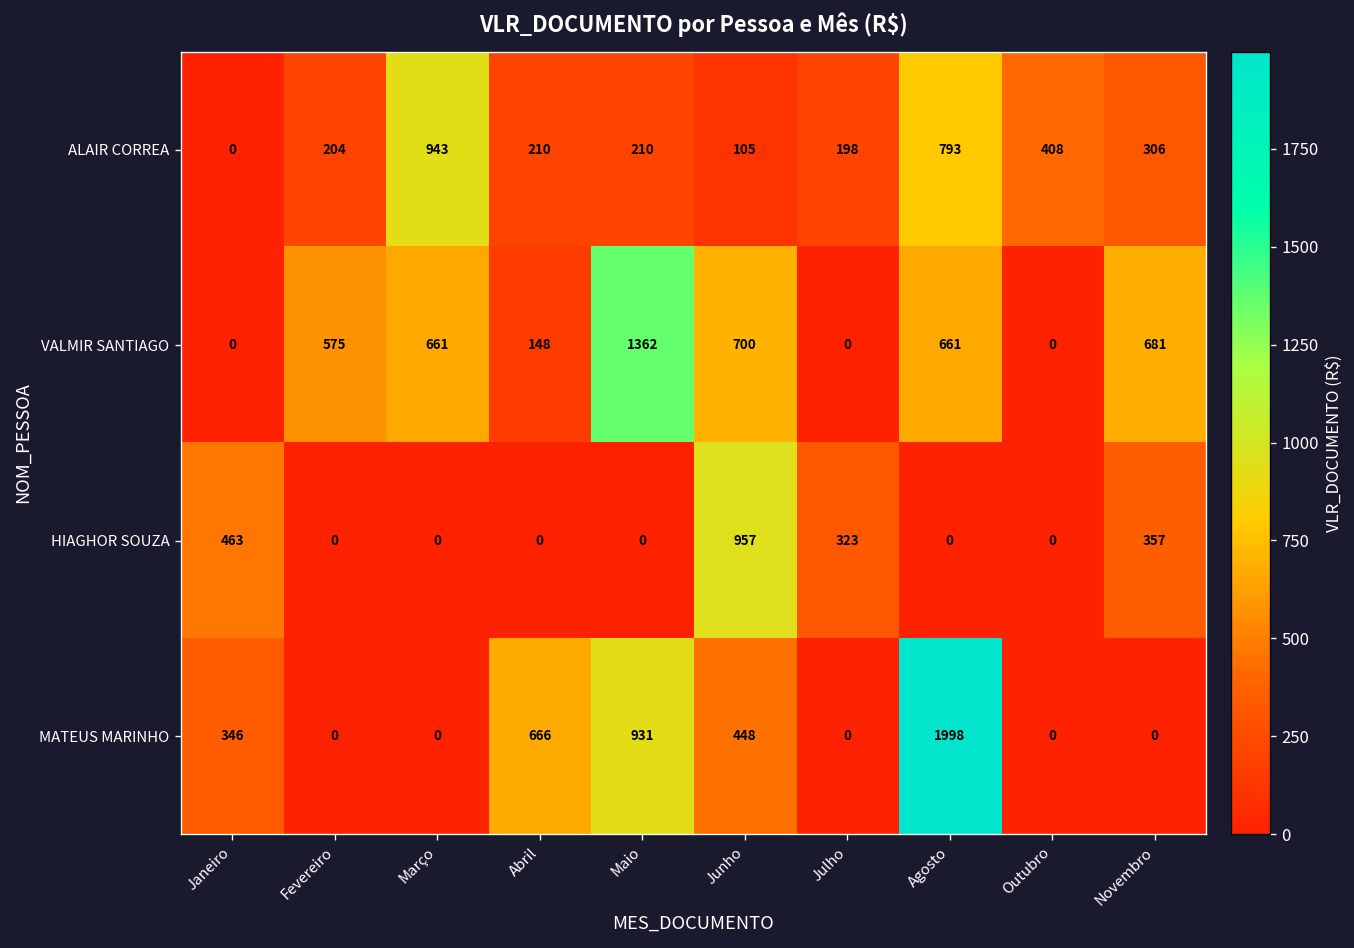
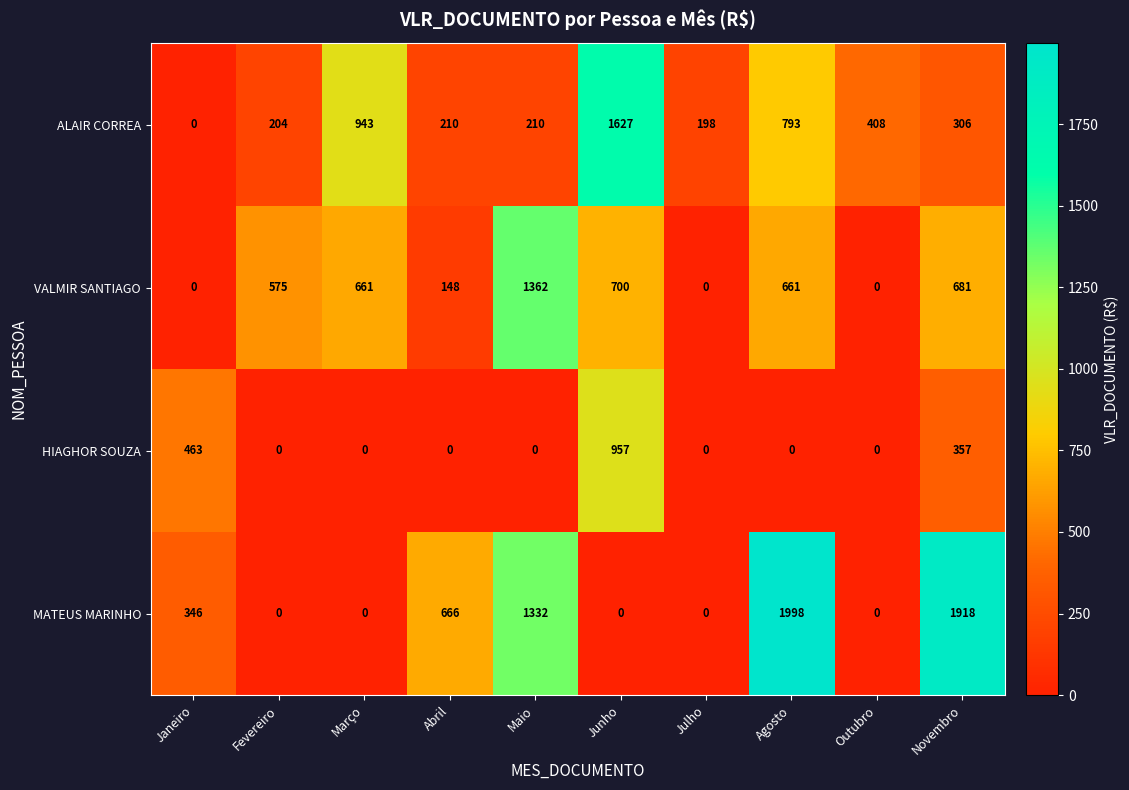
ALAIR CORREA, Junho: 105 -> 1627
HIAGHOR SOUZA, Julho: 323 -> 0
MATEUS MARINHO, Maio: 931 -> 1332
MATEUS MARINHO, Junho: 448 -> 0
MATEUS MARINHO, Novembro: 0 -> 1918
